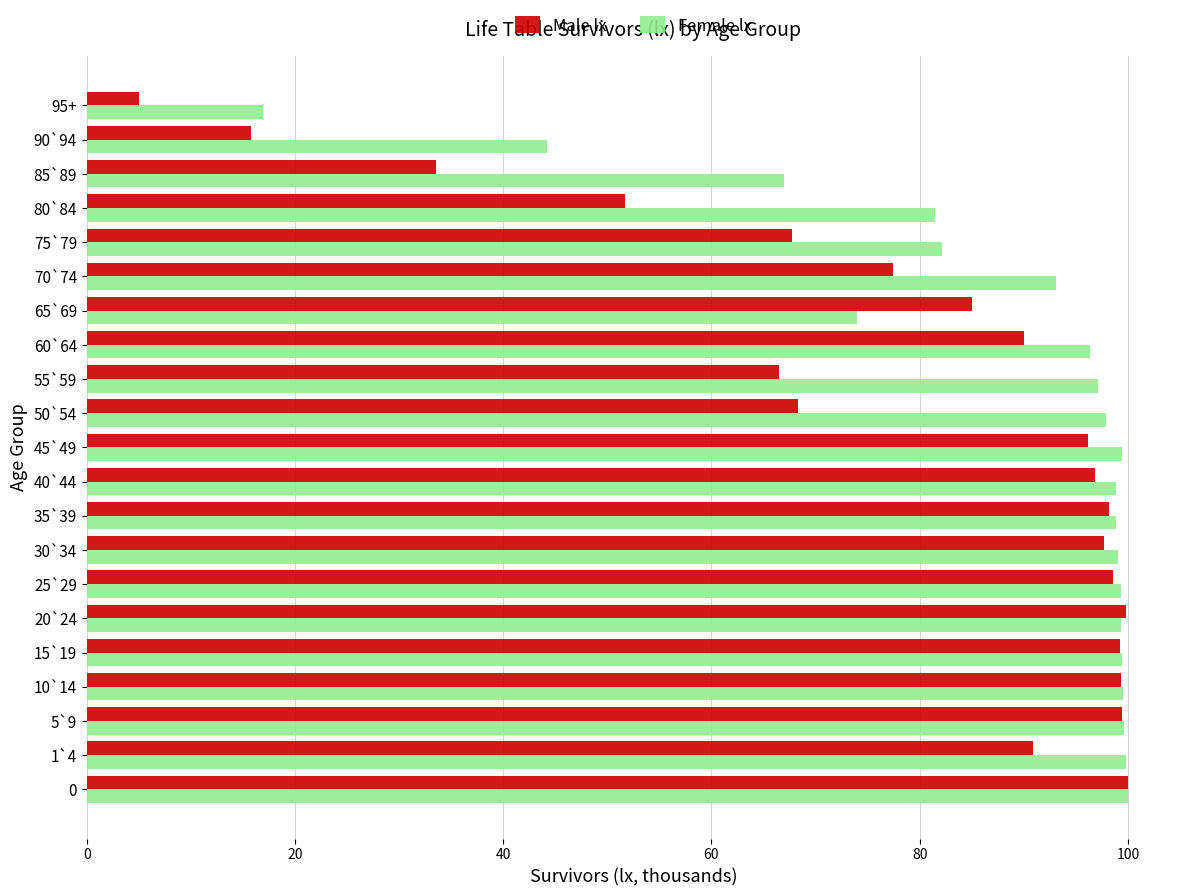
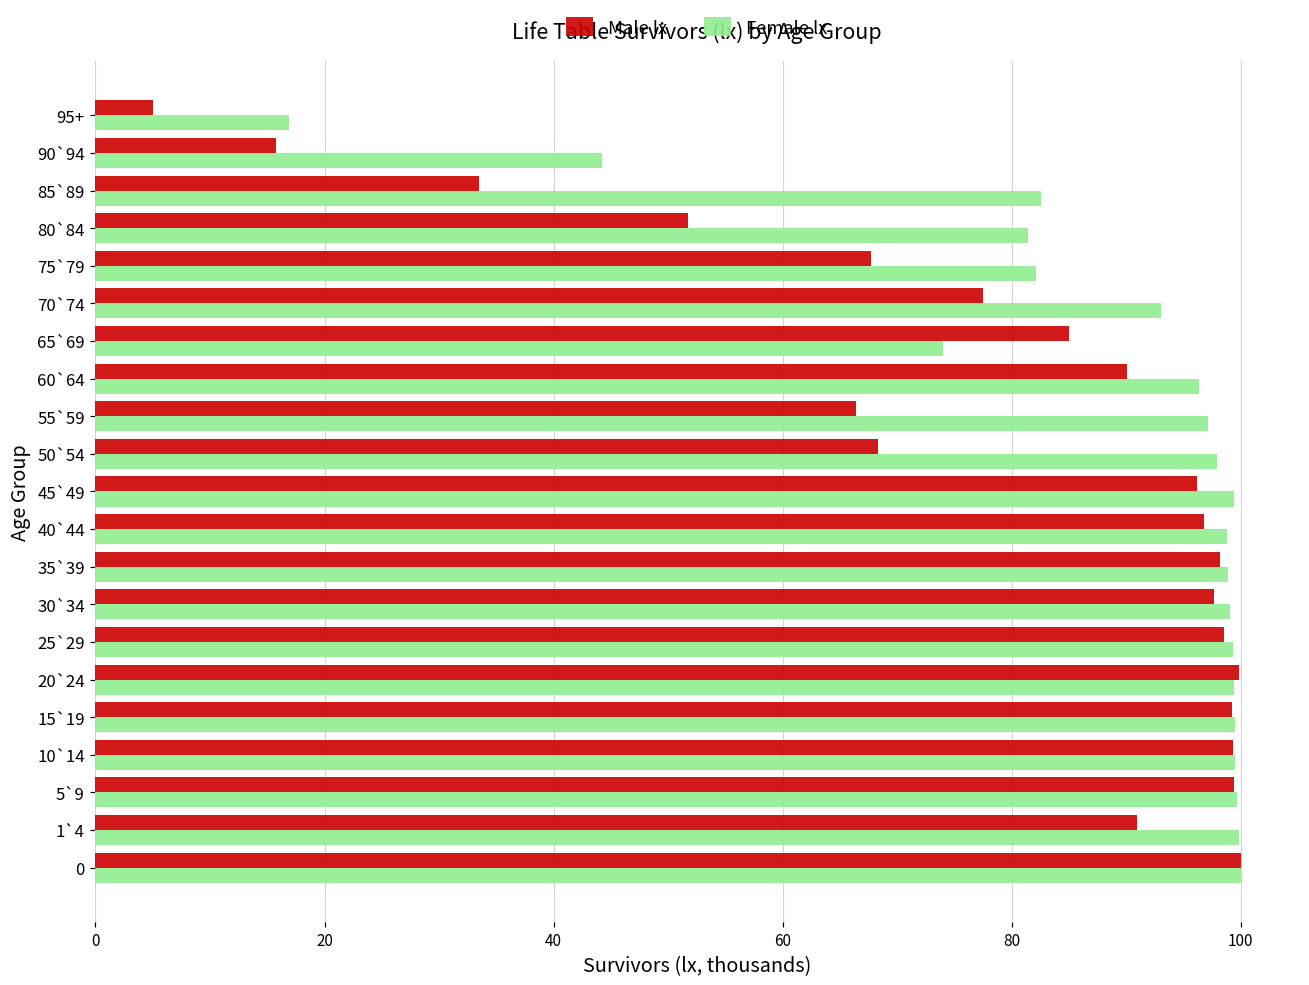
Female lx, 85`89: 67.0 -> 82.5
